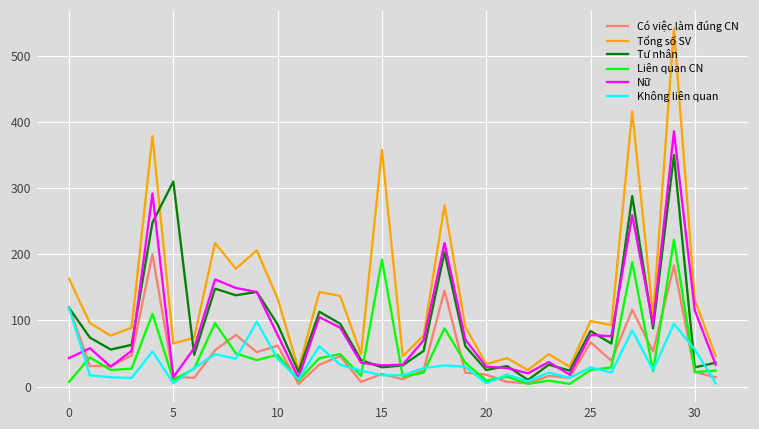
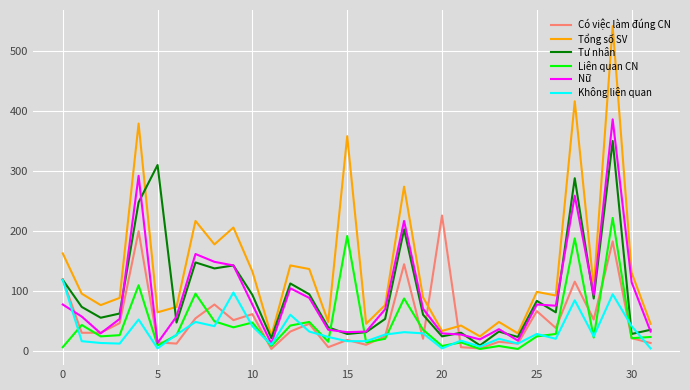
Nữ, 0: 40 -> 80
Có việc làm đúng CN, 20: 20 -> 230
Không liên quan, 30: 60 -> 40
